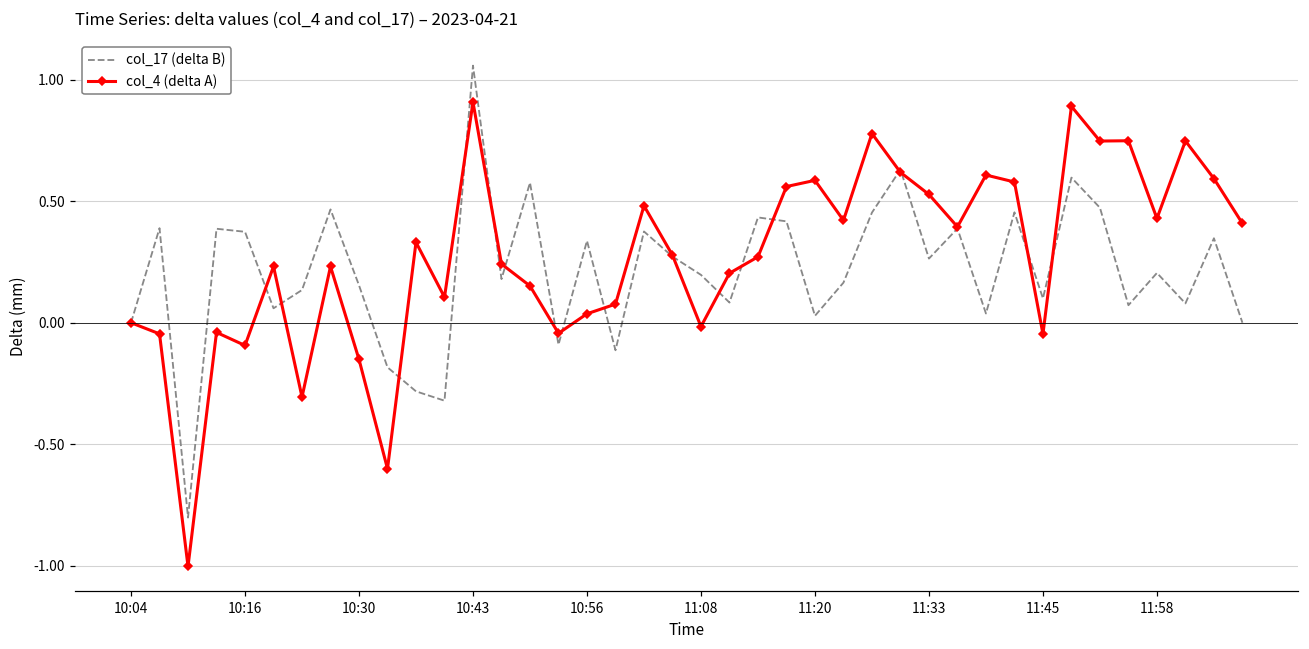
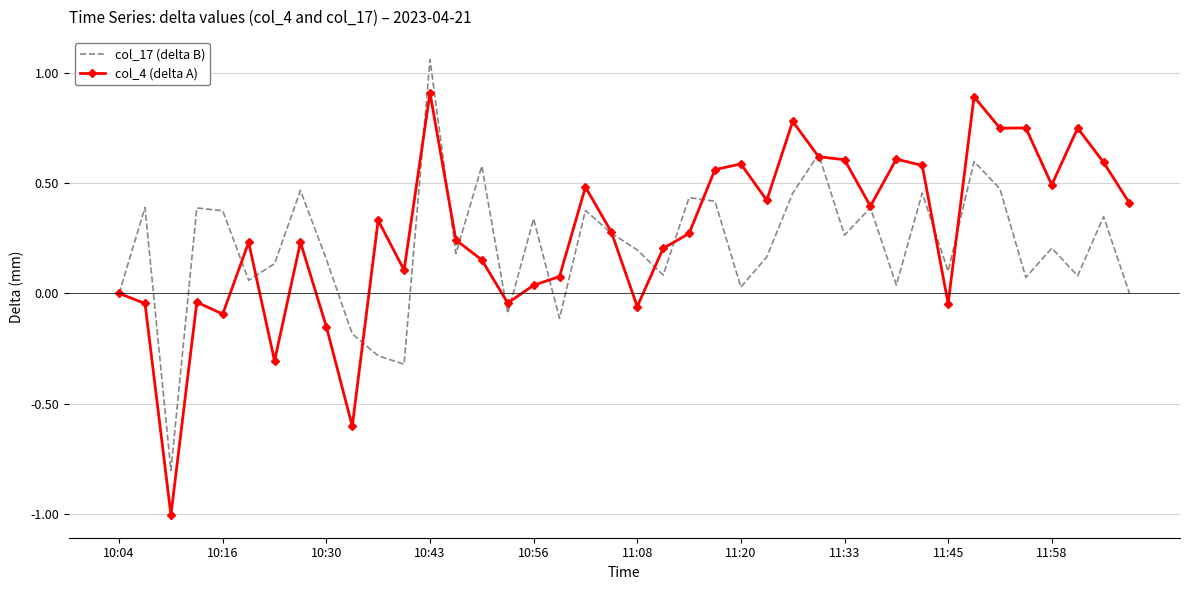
col_4 (delta A), 11:08: -0.02 -> -0.06
col_4 (delta A), 11:33: 0.53 -> 0.61
col_4 (delta A), 11:58: 0.43 -> 0.49
